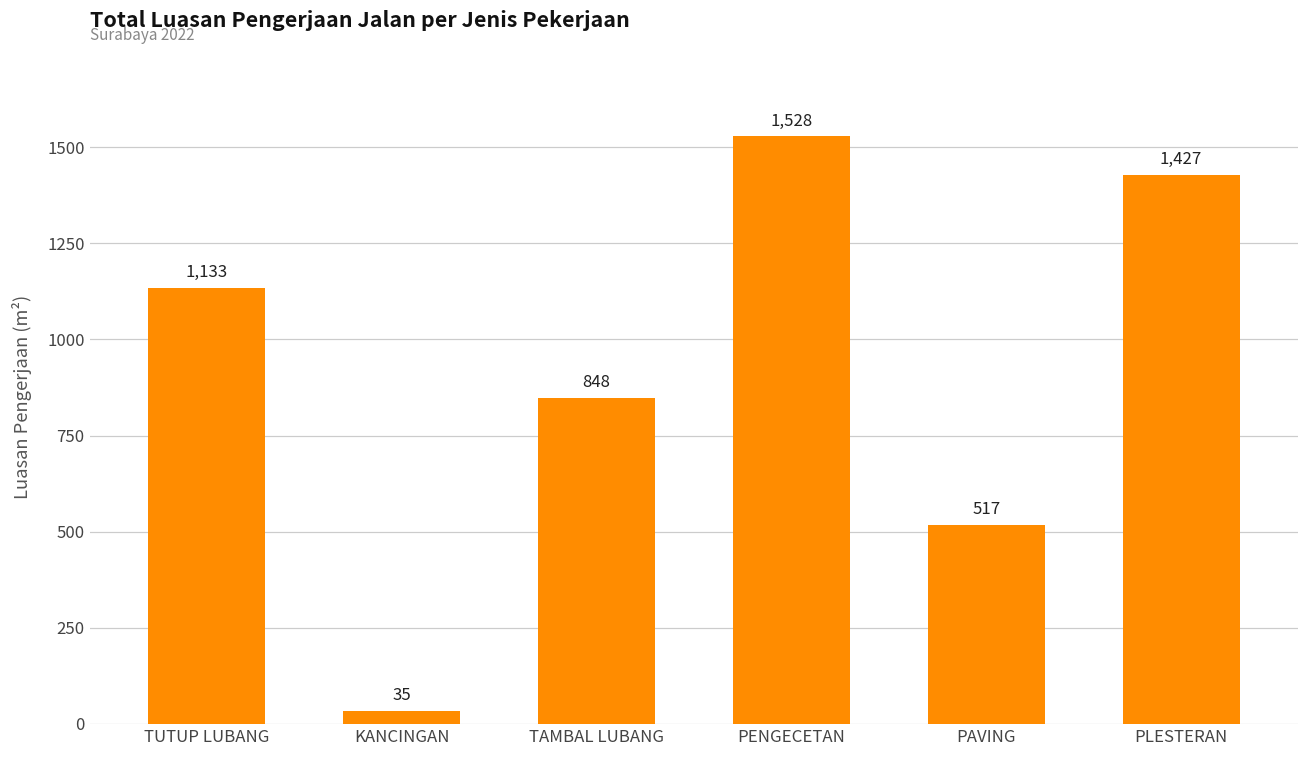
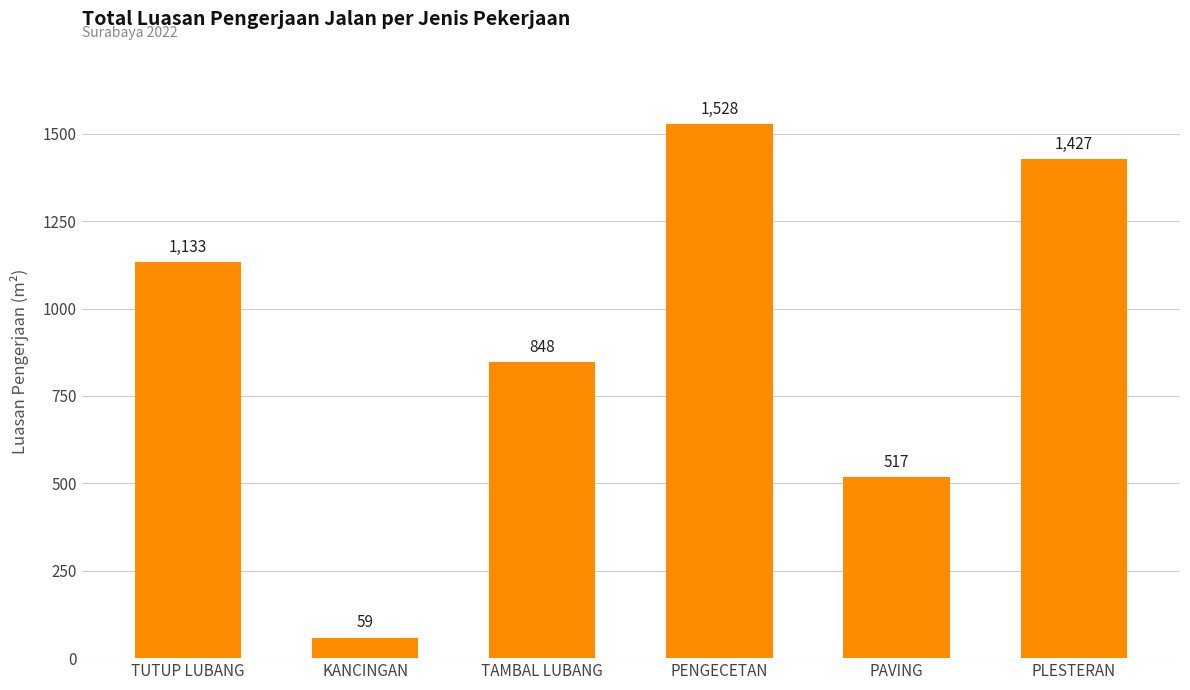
KANCINGAN: 35 -> 59
